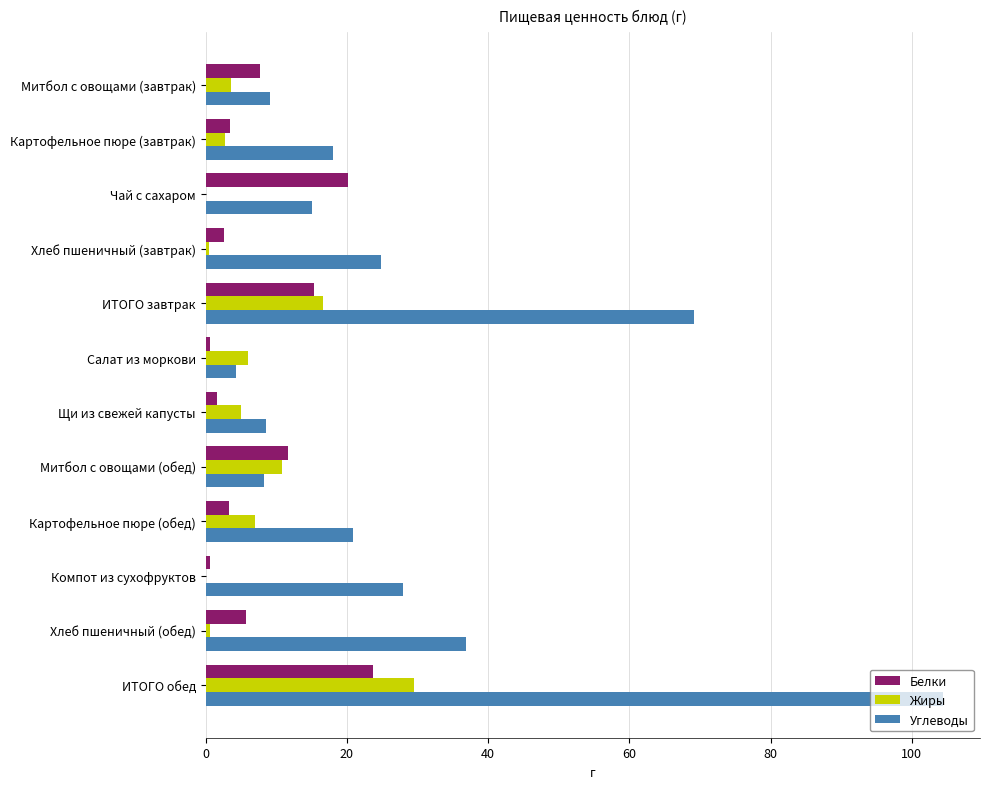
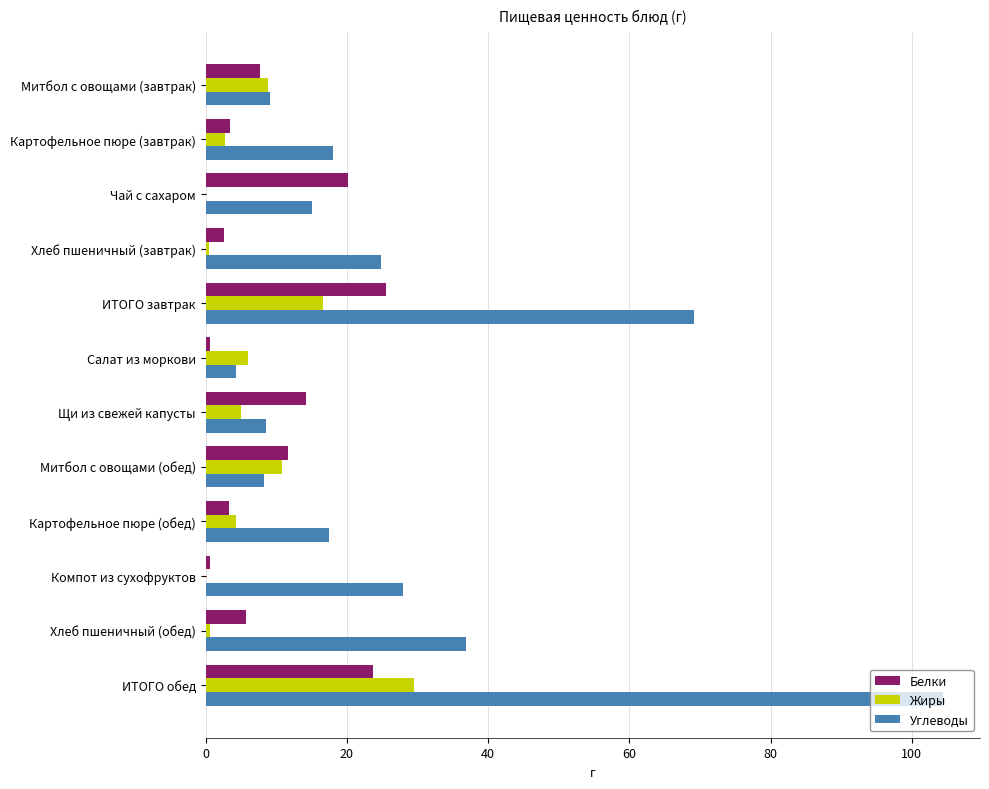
Жиры, Митбол с овощами (завтрак): 4 -> 9
Белки, ИТОГО завтрак: 15 -> 26
Белки, Щи из свежей капусты: 2 -> 14
Жиры, Картофельное пюре (обед): 7 -> 4
Углеводы, Картофельное пюре (обед): 21 -> 17
